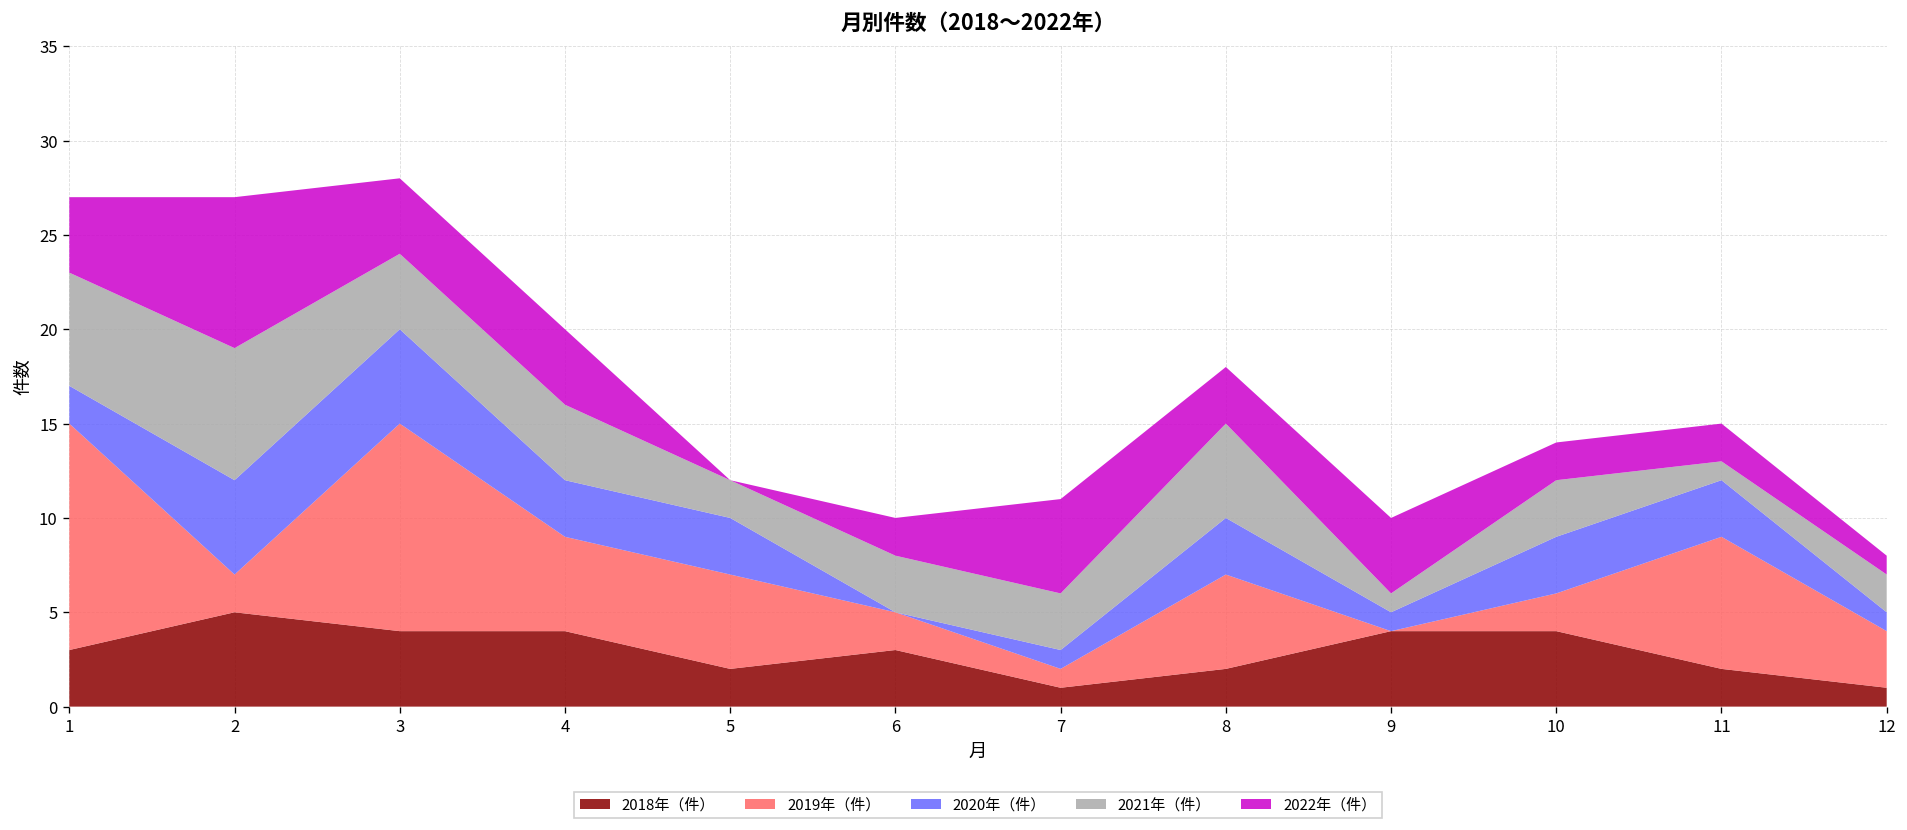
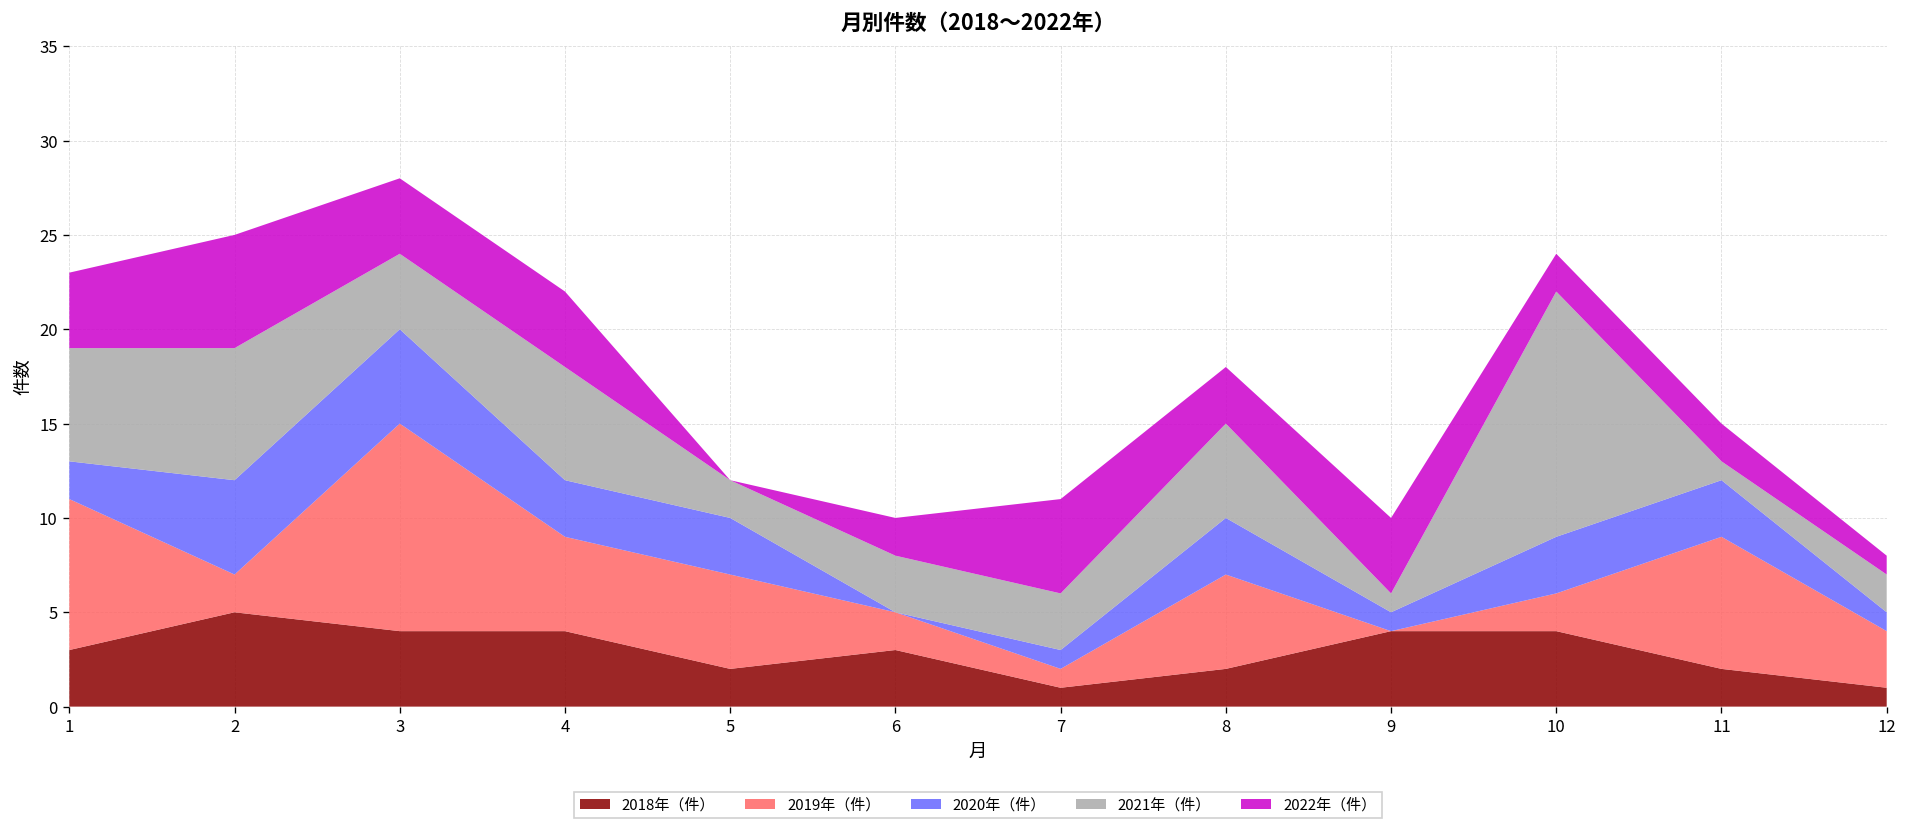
2019年（件）, 1: 12 -> 8
2022年（件）, 2: 8 -> 6
2021年（件）, 4: 4 -> 6
2021年（件）, 10: 3 -> 13
